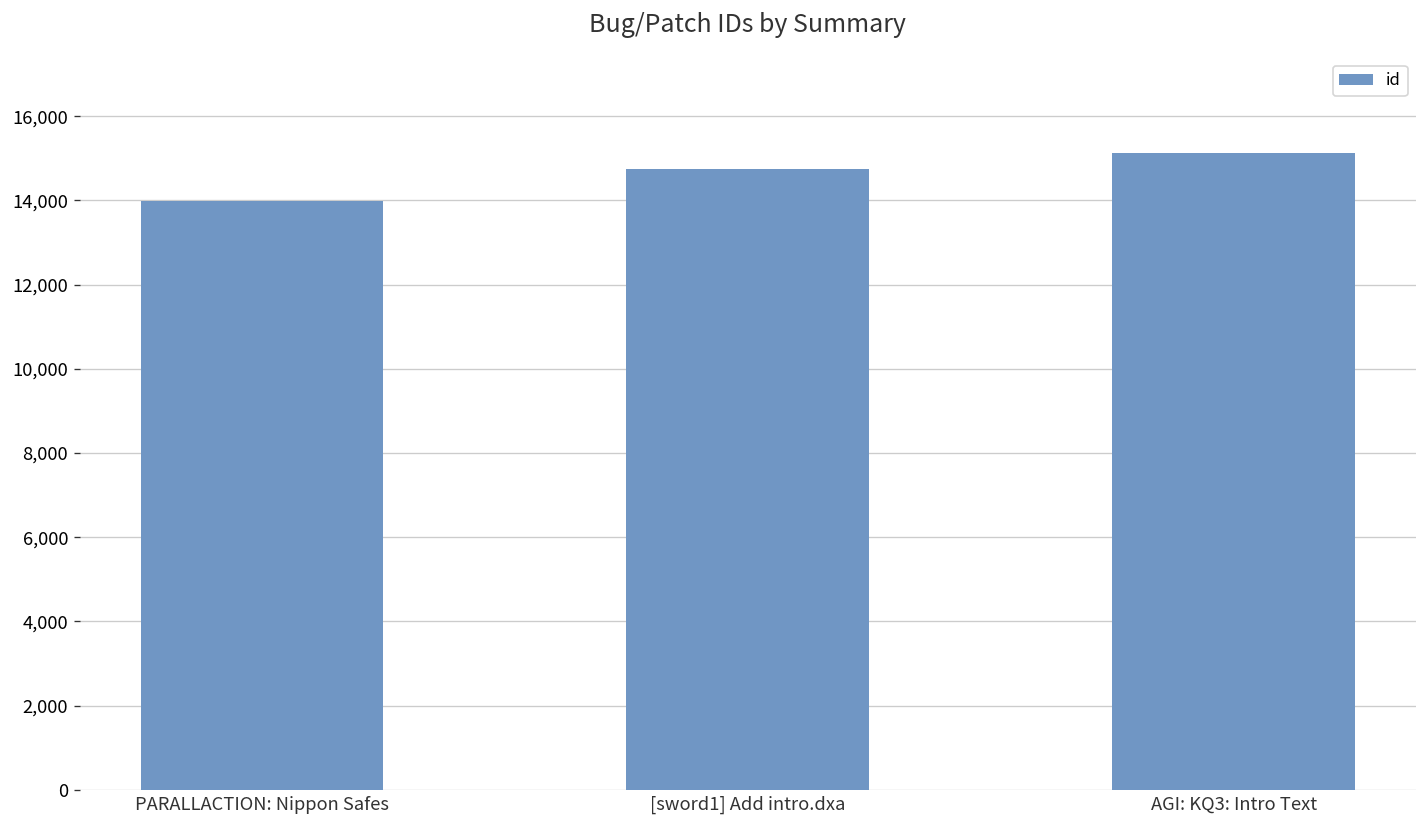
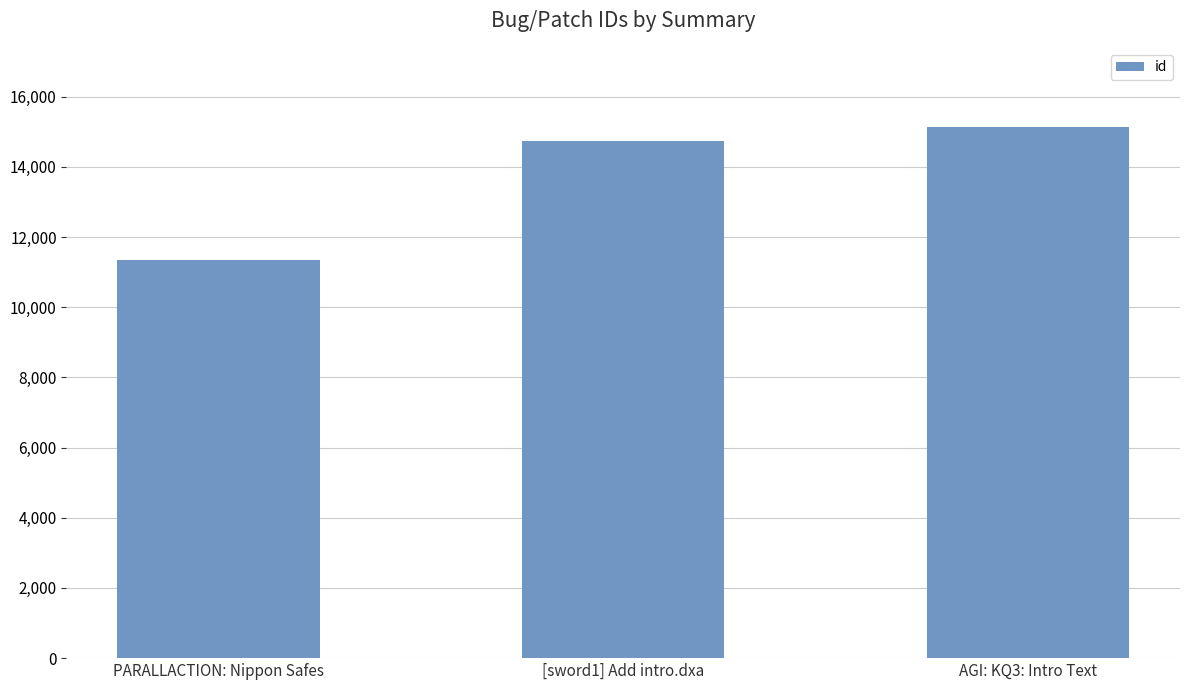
PARALLACTION: Nippon Safes: 14,000 -> 11,400
